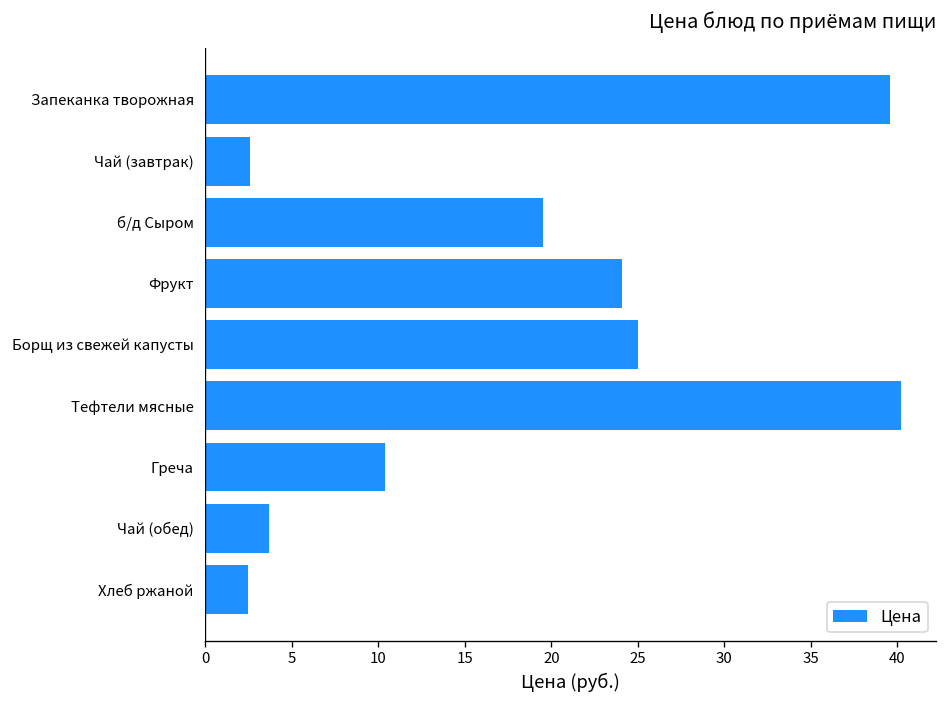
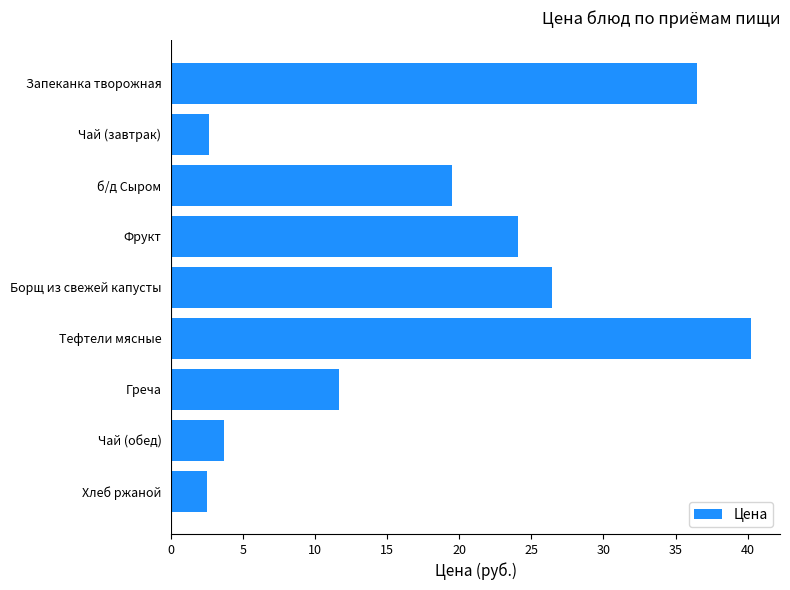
Запеканка творожная: 39.6 -> 36.5
Борщ из свежей капусты: 25.0 -> 26.4
Греча: 10.4 -> 11.6
